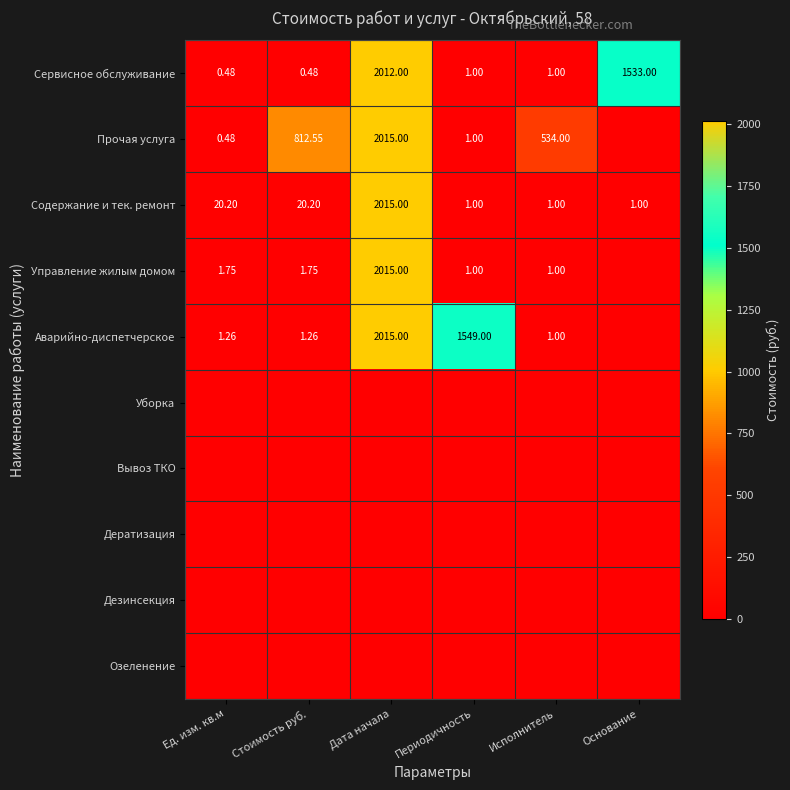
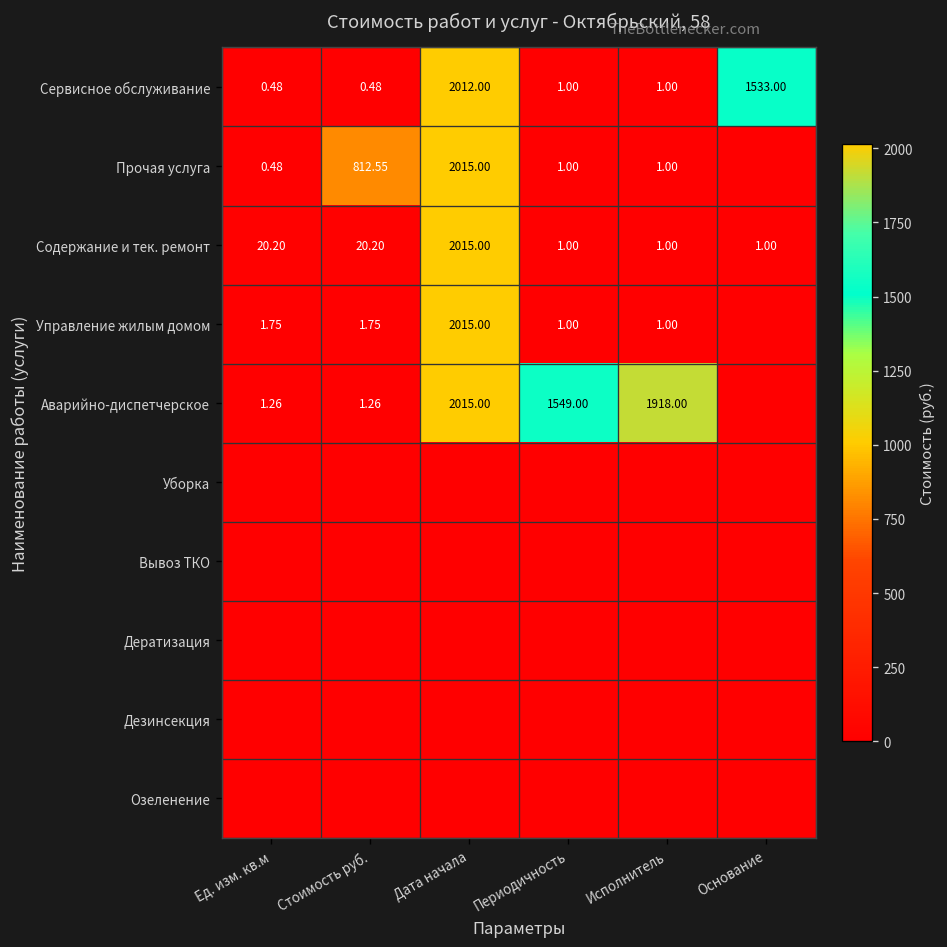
Прочая услуга, Исполнитель: 534.00 -> 1.00
Аварийно-диспетчерское, Исполнитель: 1.00 -> 1918.00
